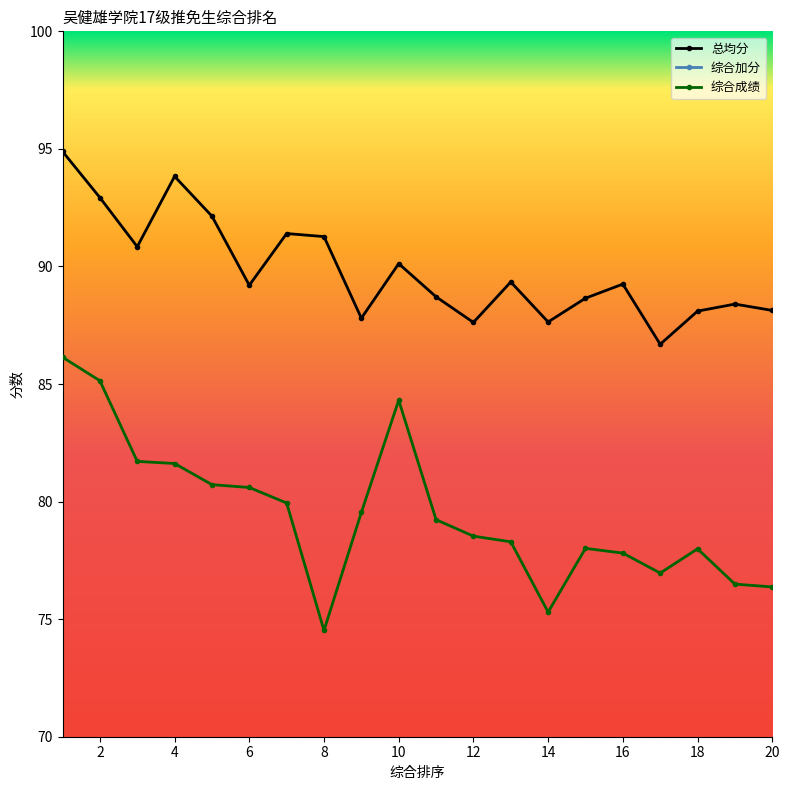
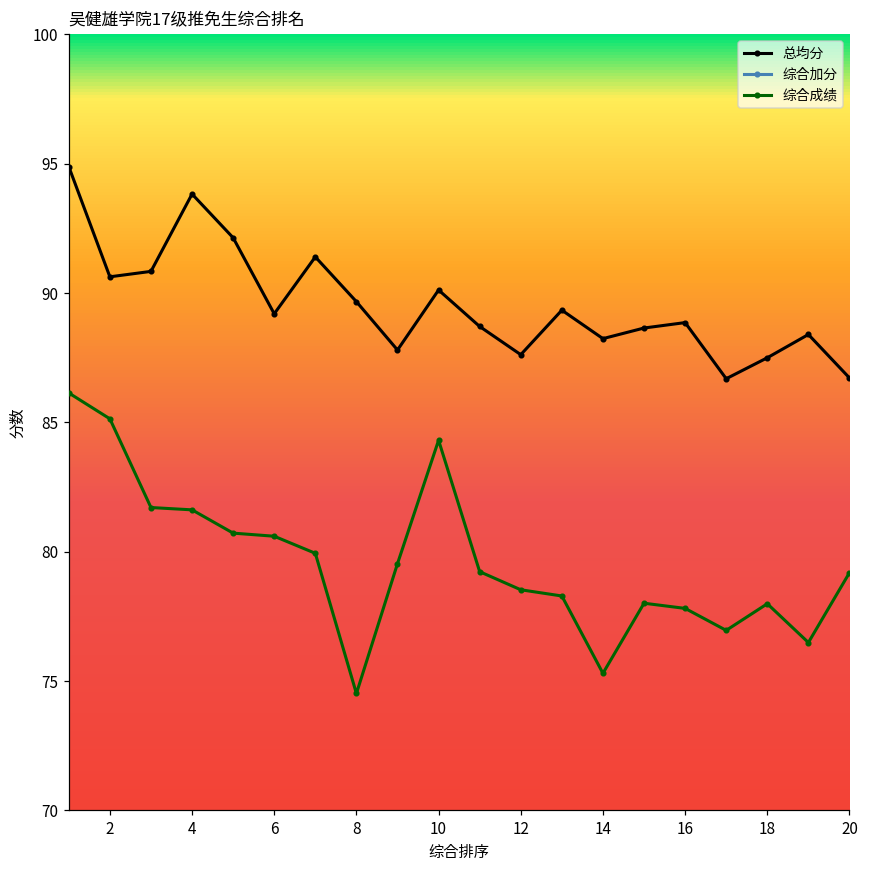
总均分, 2: 92.9 -> 90.6
总均分, 8: 91.3 -> 89.7
总均分, 14: 87.6 -> 88.2
总均分, 16: 89.3 -> 88.9
总均分, 18: 88.1 -> 87.5
总均分, 20: 88.1 -> 86.7
综合成绩, 20: 76.4 -> 79.2
